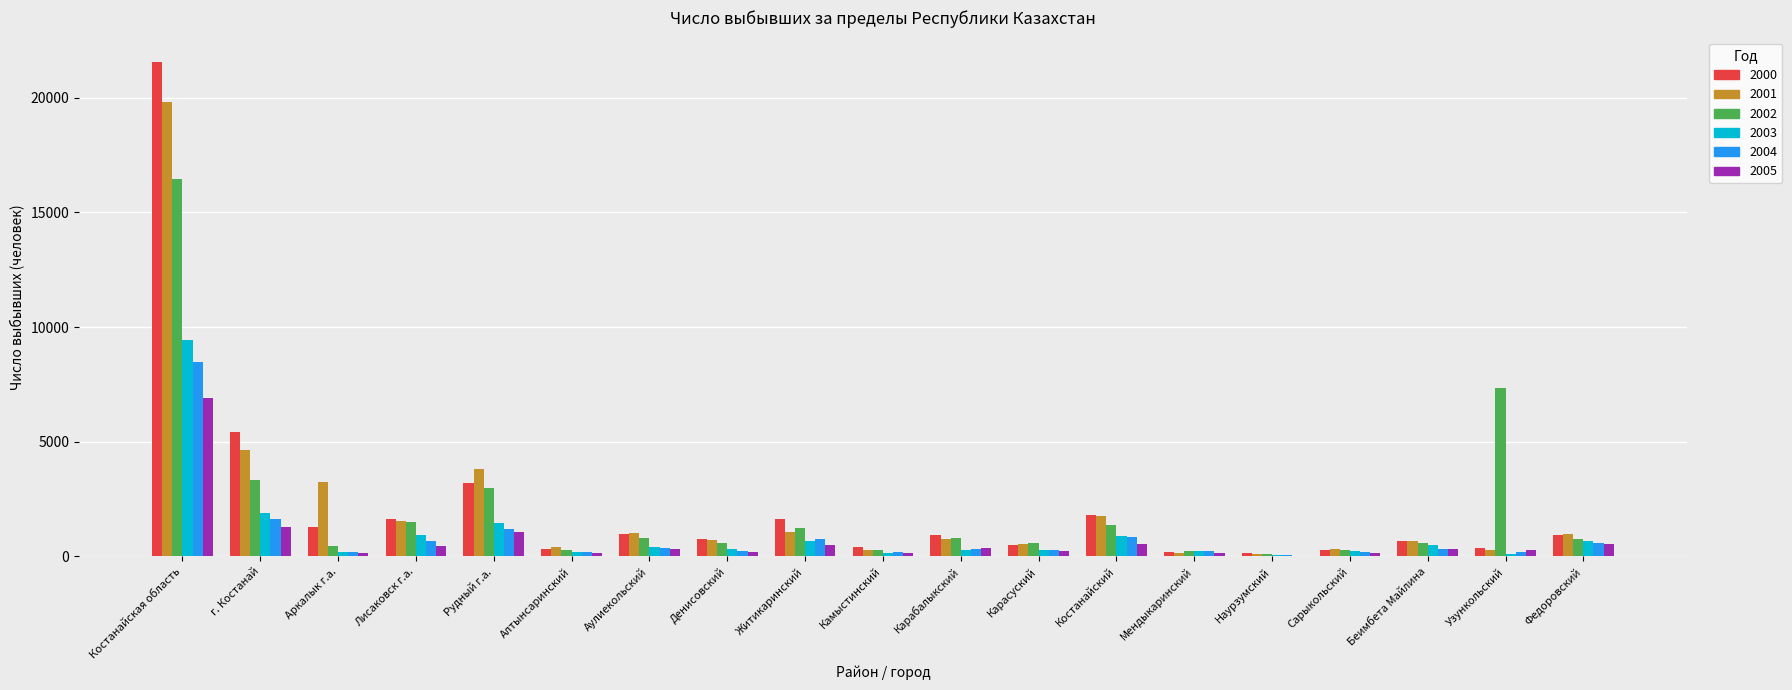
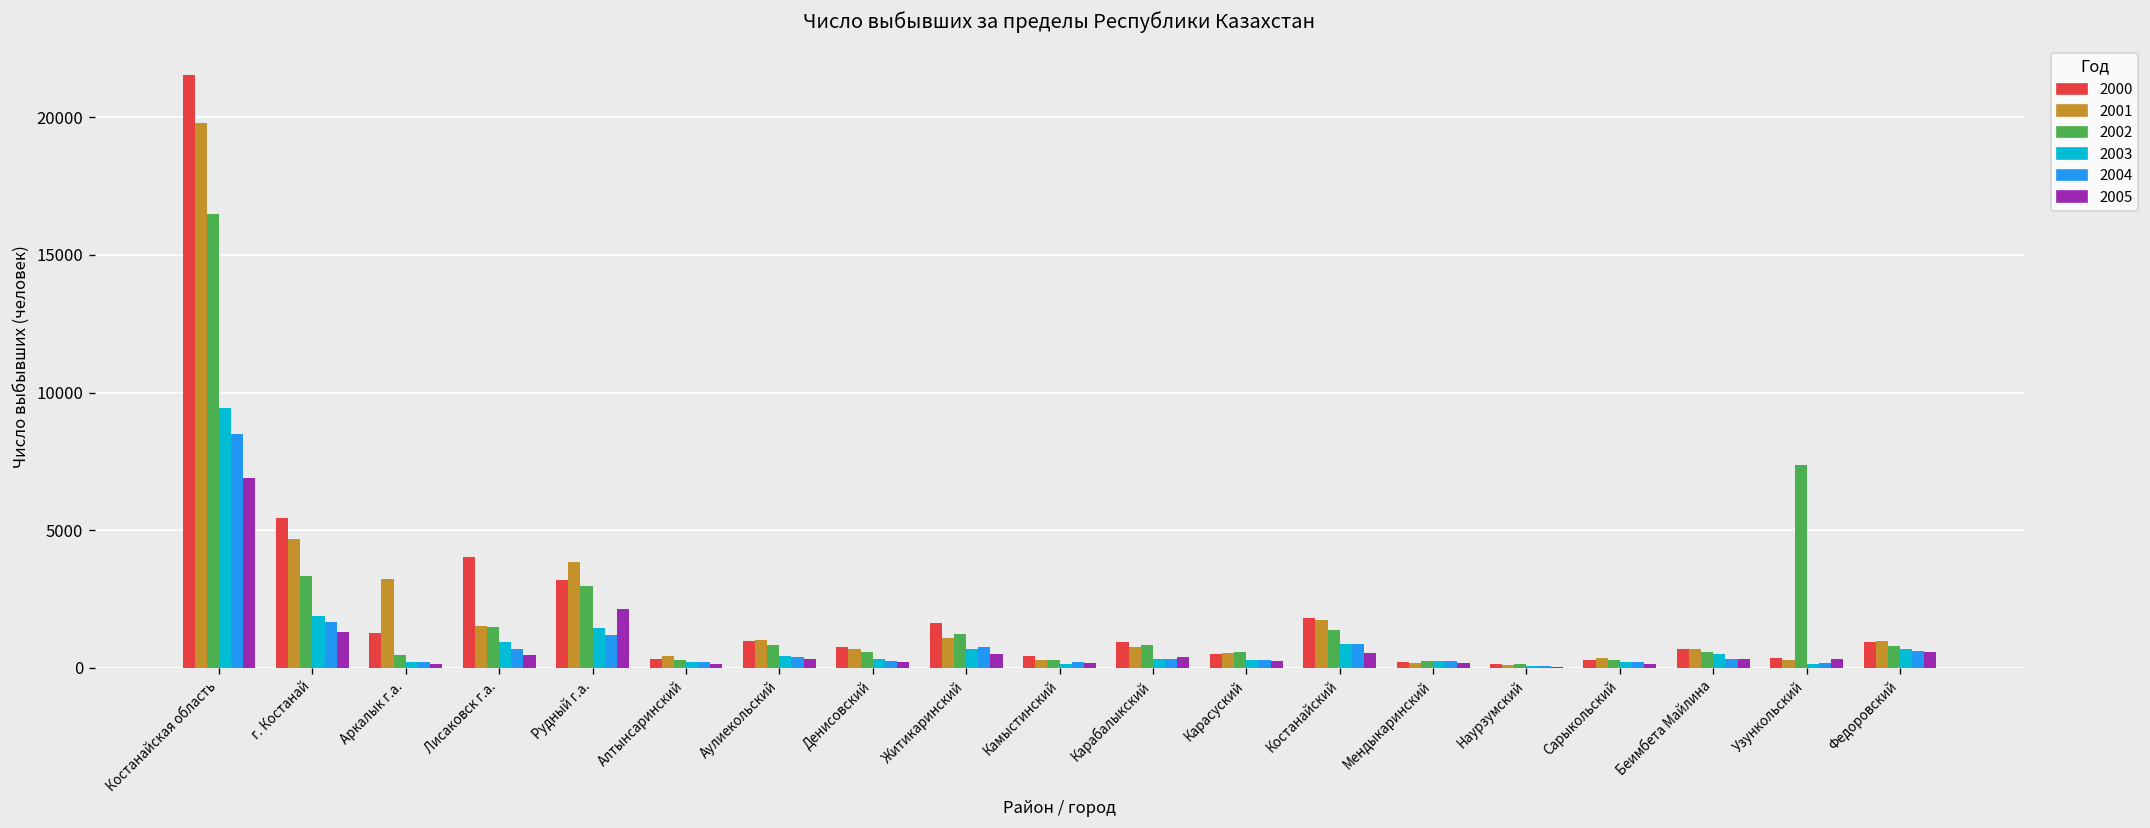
2000, Лисаковск г.а.: 1600 -> 4000
2005, Рудный г.а.: 1100 -> 2100
